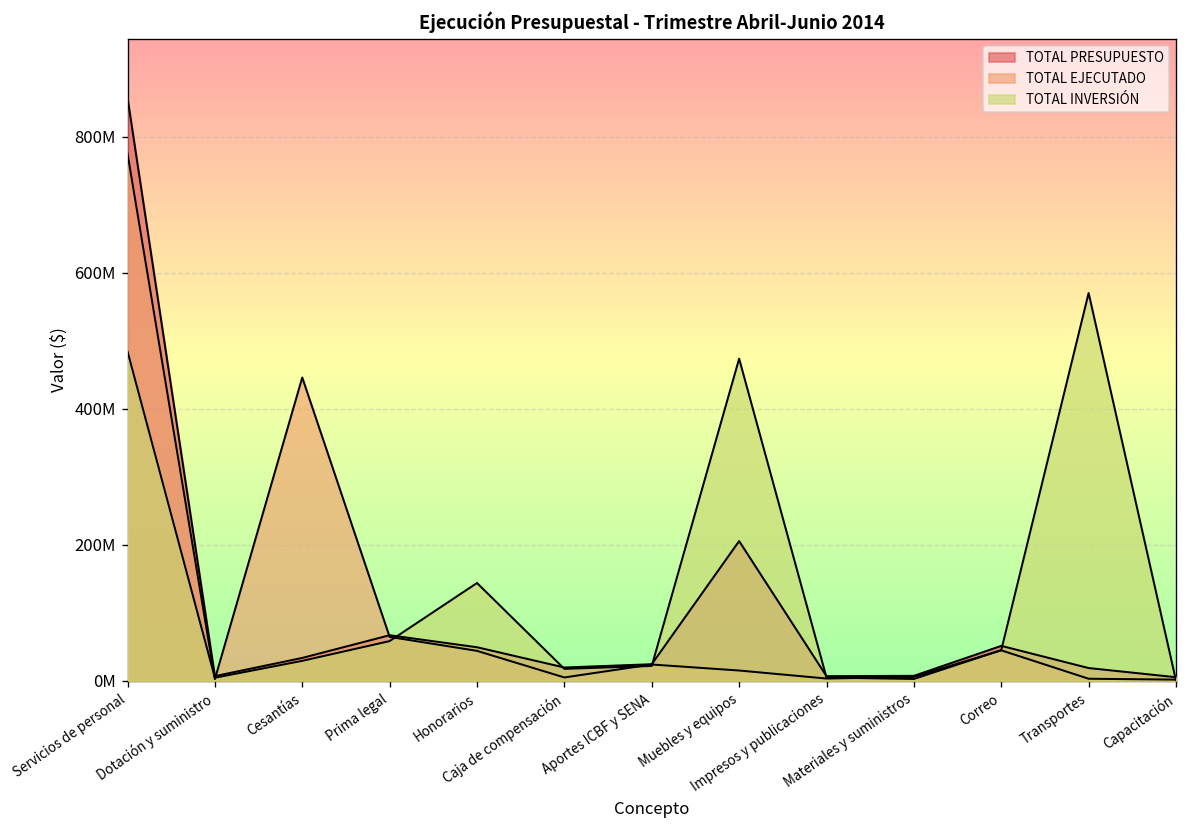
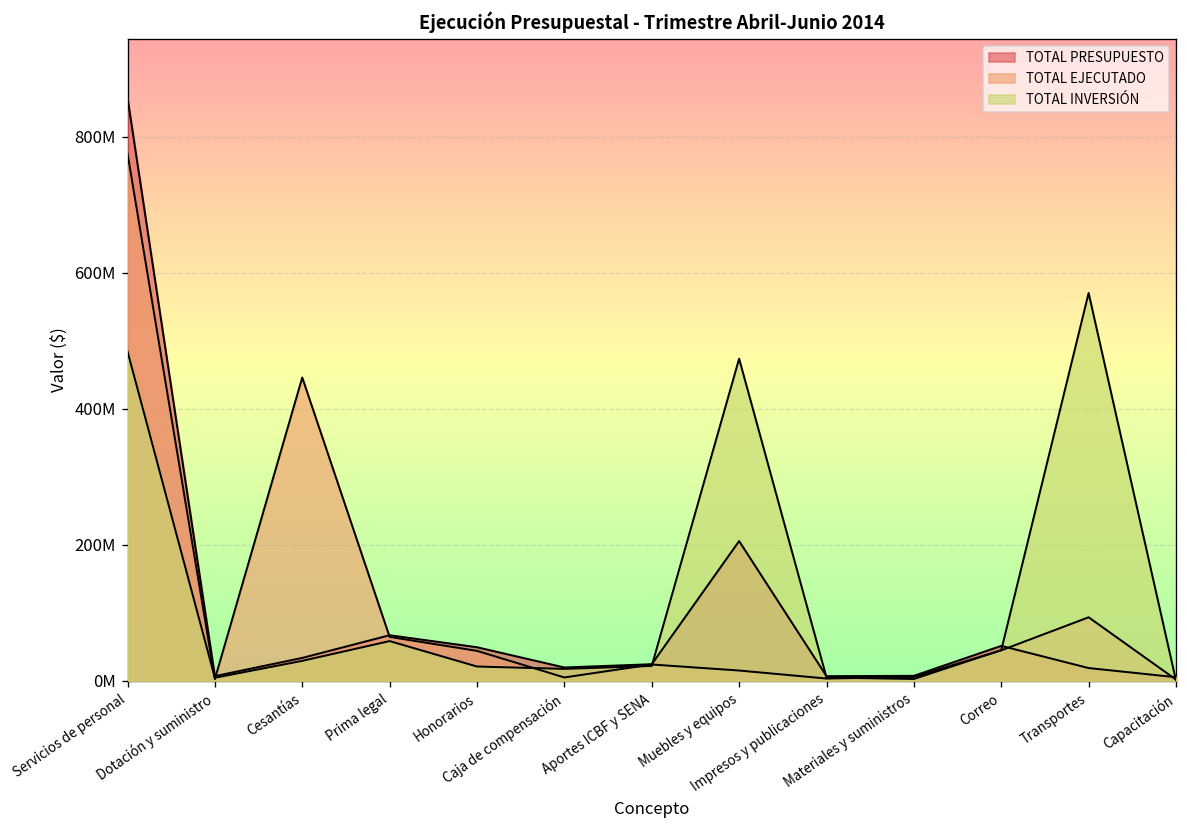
TOTAL INVERSIÓN, Honorarios: 140000000 -> 20000000
TOTAL EJECUTADO, Transportes: 0 -> 90000000
